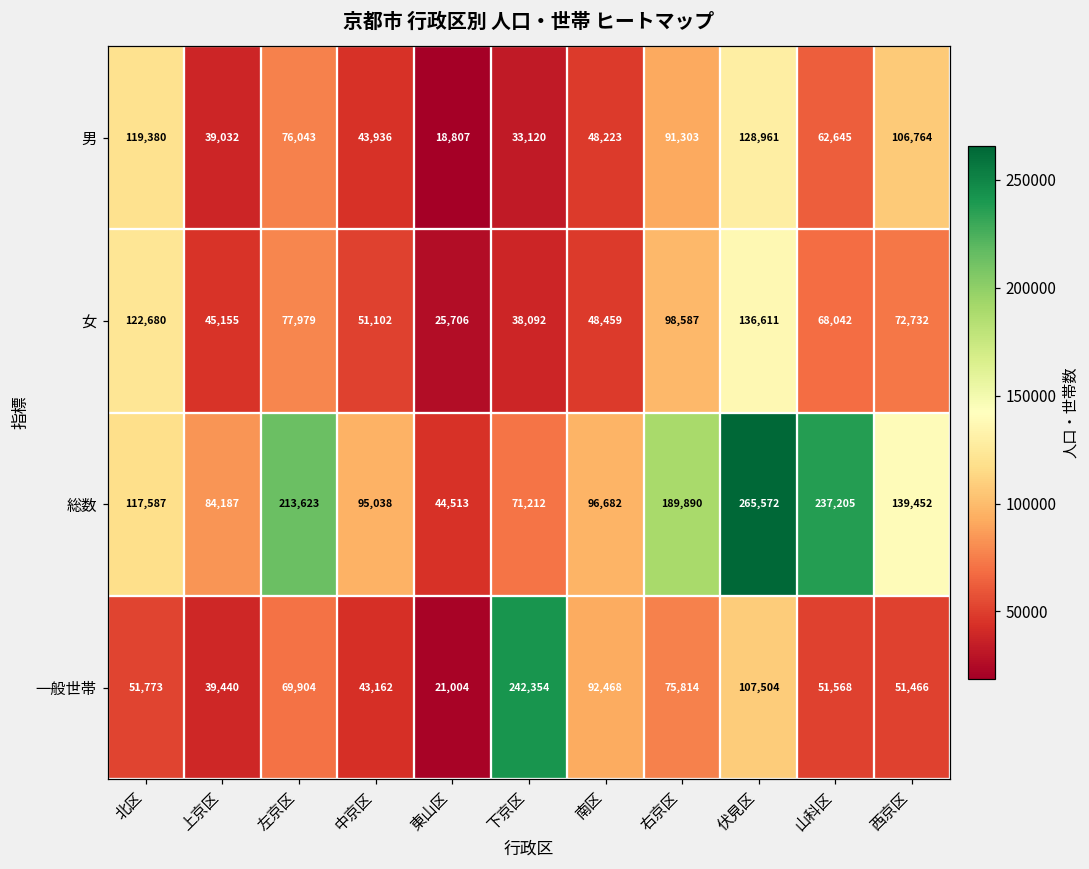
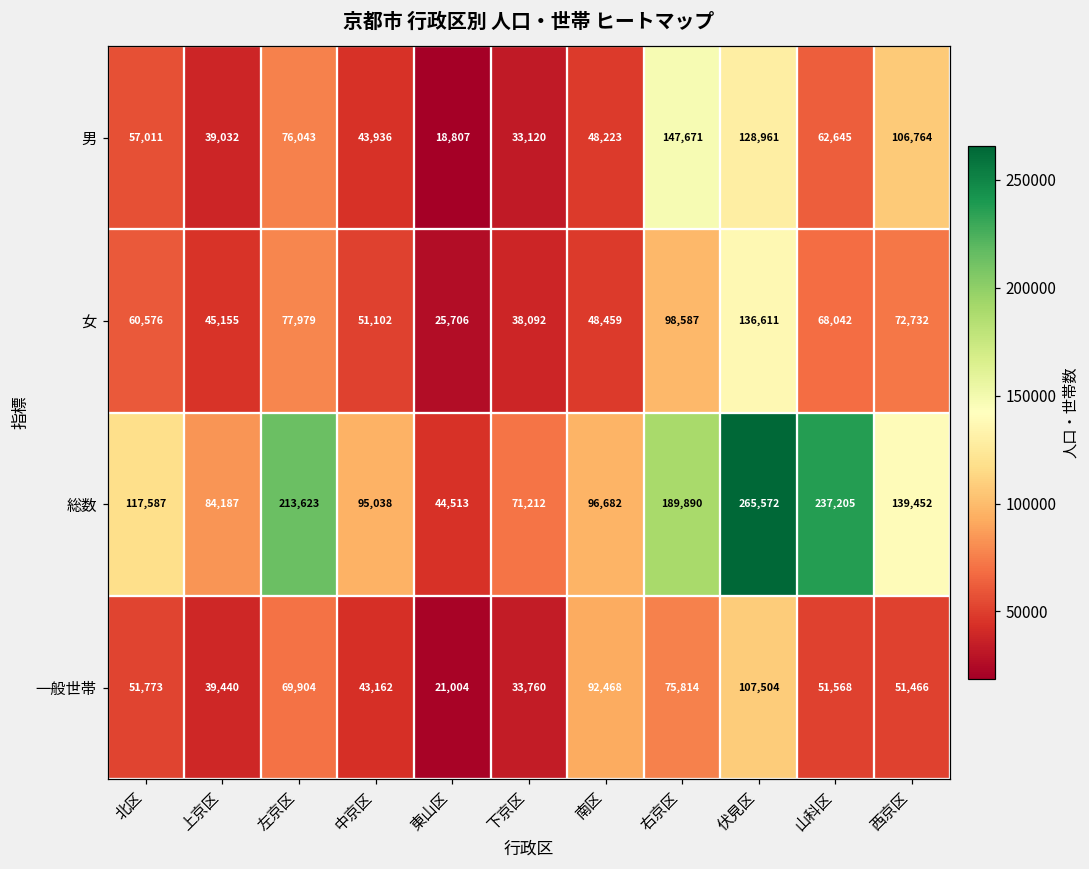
男, 北区: 119,380 -> 57,011
男, 右京区: 91,303 -> 147,671
女, 北区: 122,680 -> 60,576
一般世帯, 下京区: 242,354 -> 33,760
